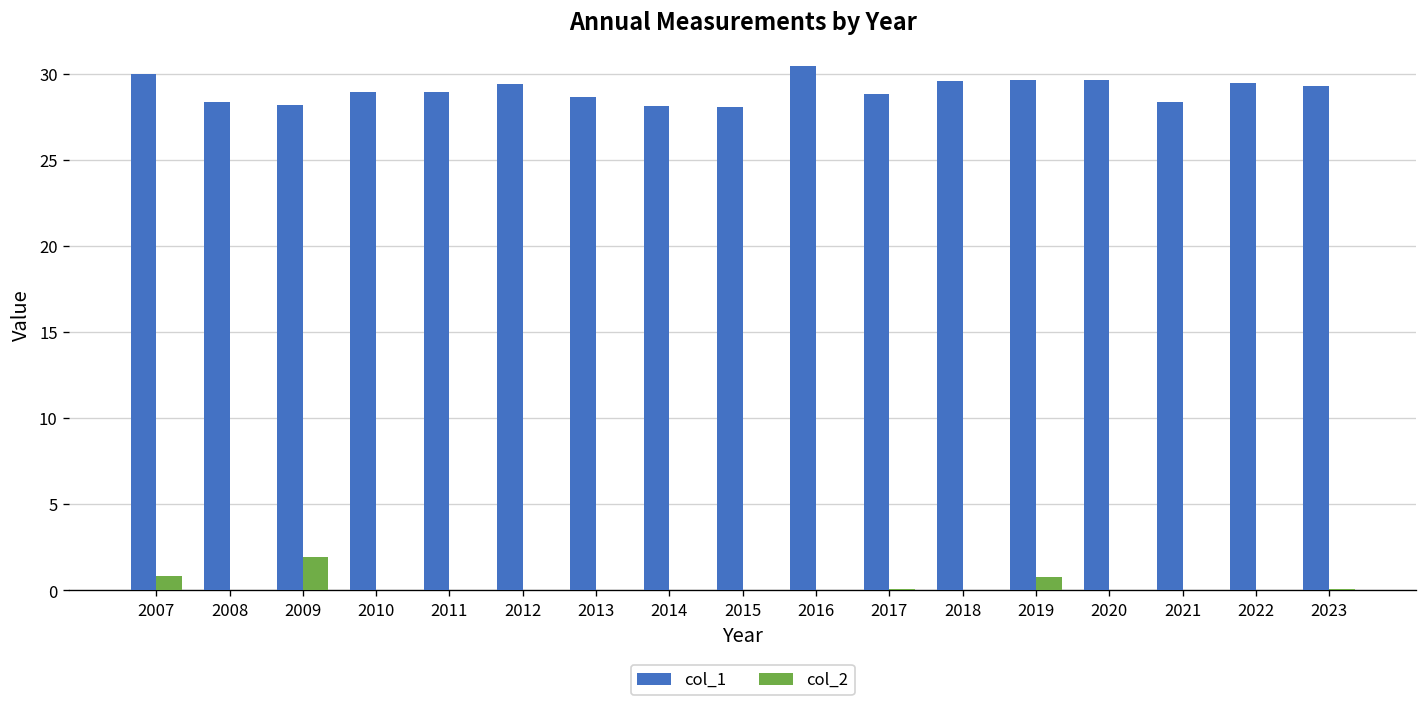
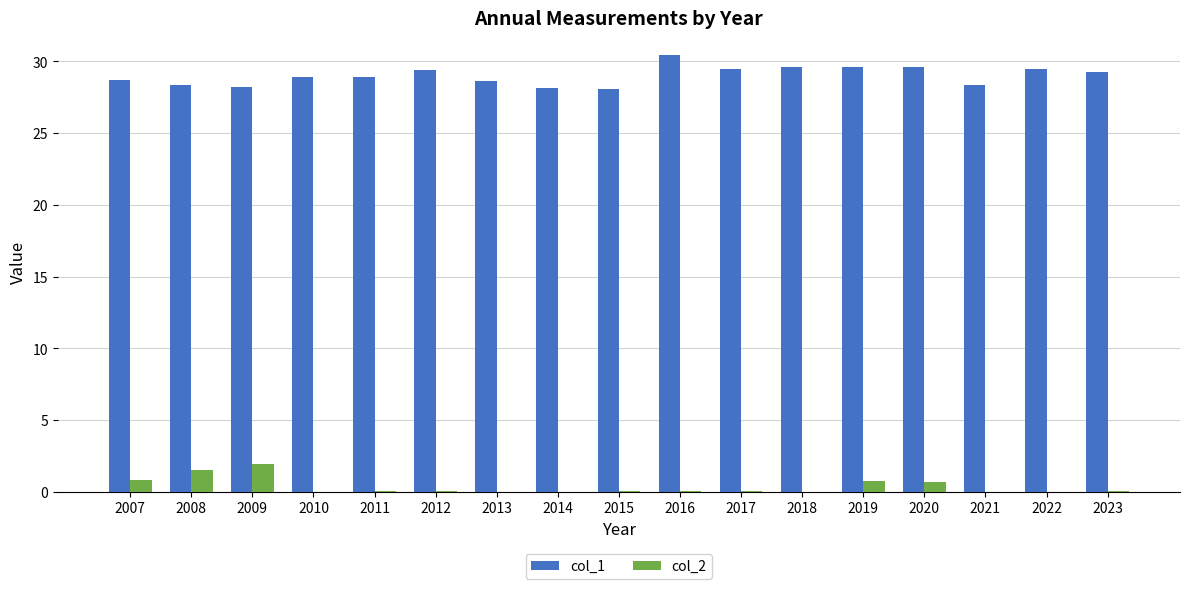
col_1, 2007: 30.0 -> 28.7
col_2, 2008: 0.0 -> 1.5
col_1, 2017: 28.8 -> 29.5
col_2, 2020: 0.0 -> 0.7
